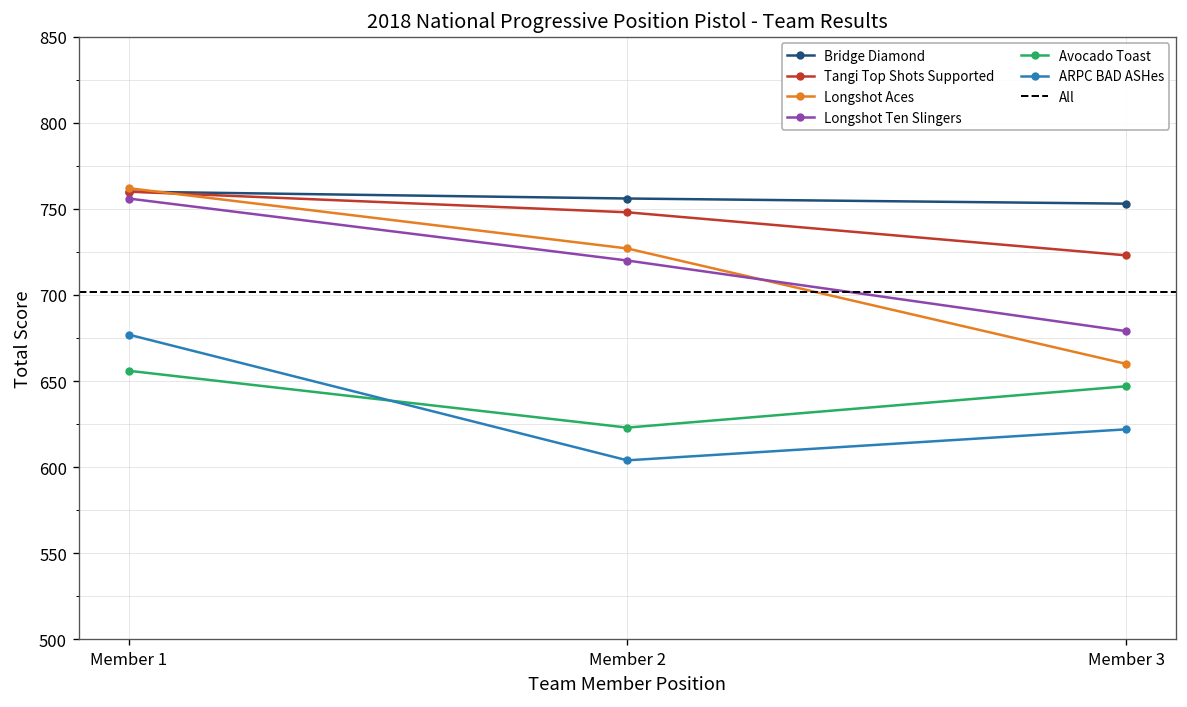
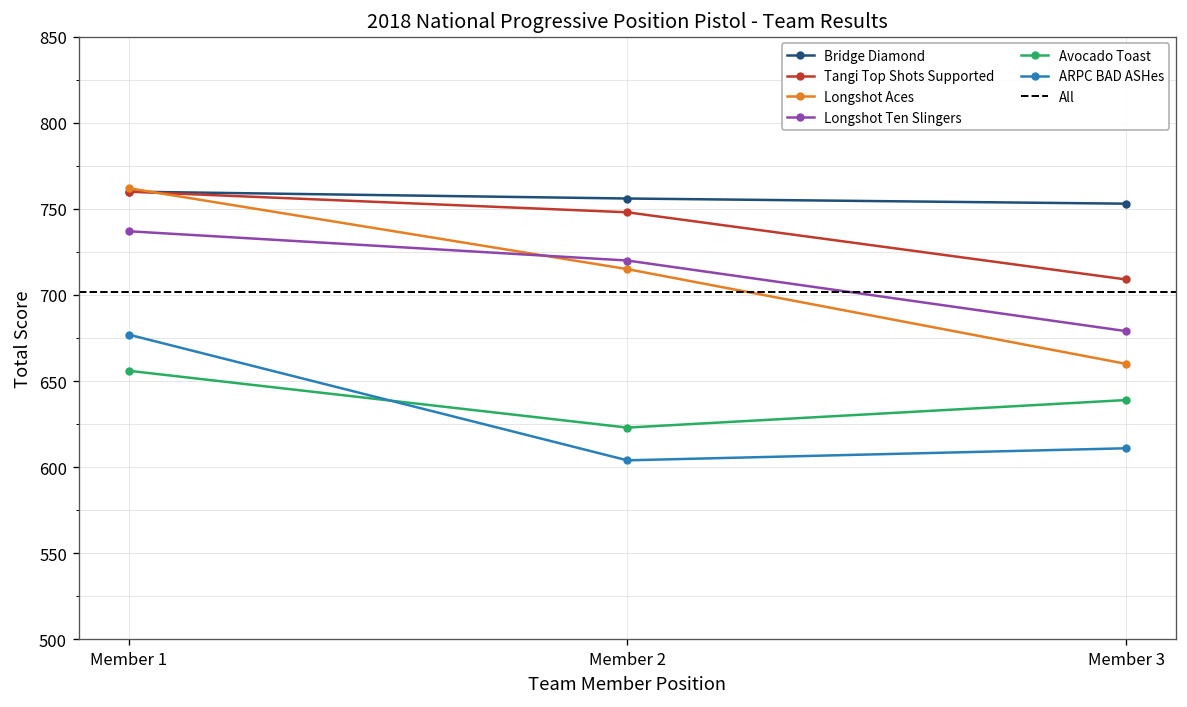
Longshot Ten Slingers, Member 1: 756 -> 737
Longshot Aces, Member 2: 727 -> 715
Tangi Top Shots Supported, Member 3: 723 -> 709
Avocado Toast, Member 3: 647 -> 639
ARPC BAD ASHes, Member 3: 622 -> 611
